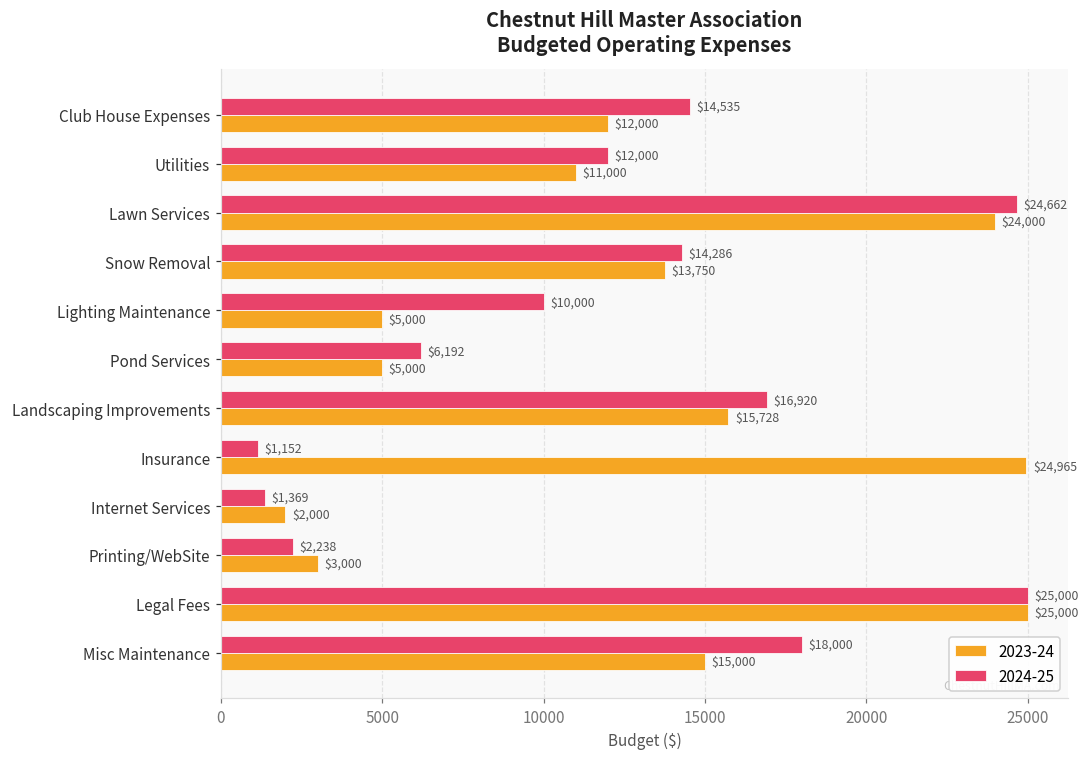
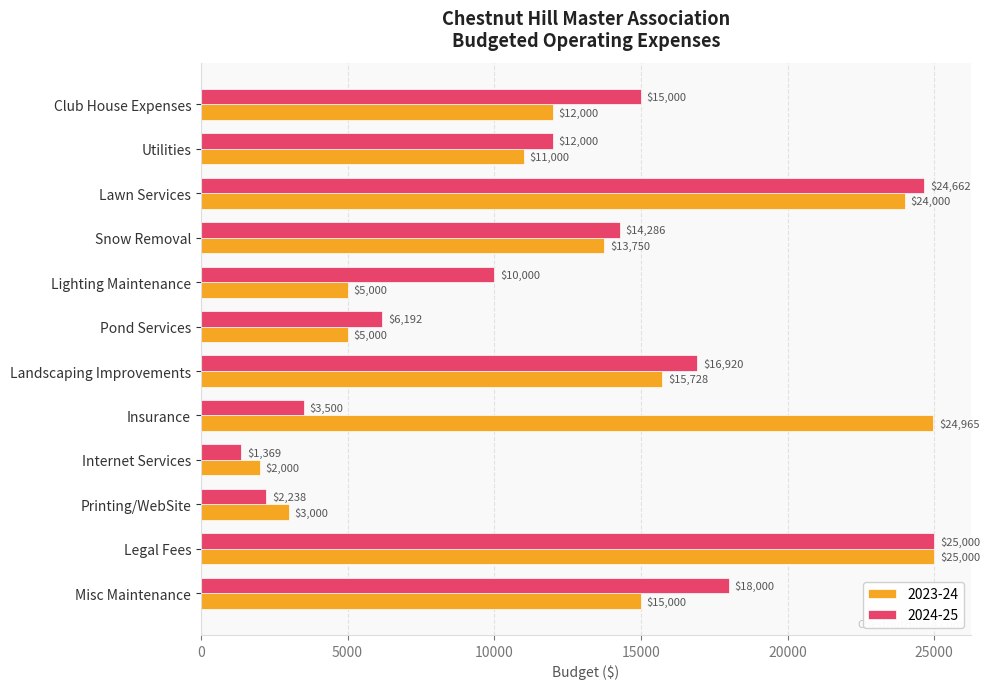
2024-25, Club House Expenses: $14,535 -> $15,000
2024-25, Insurance: $1,152 -> $3,500
